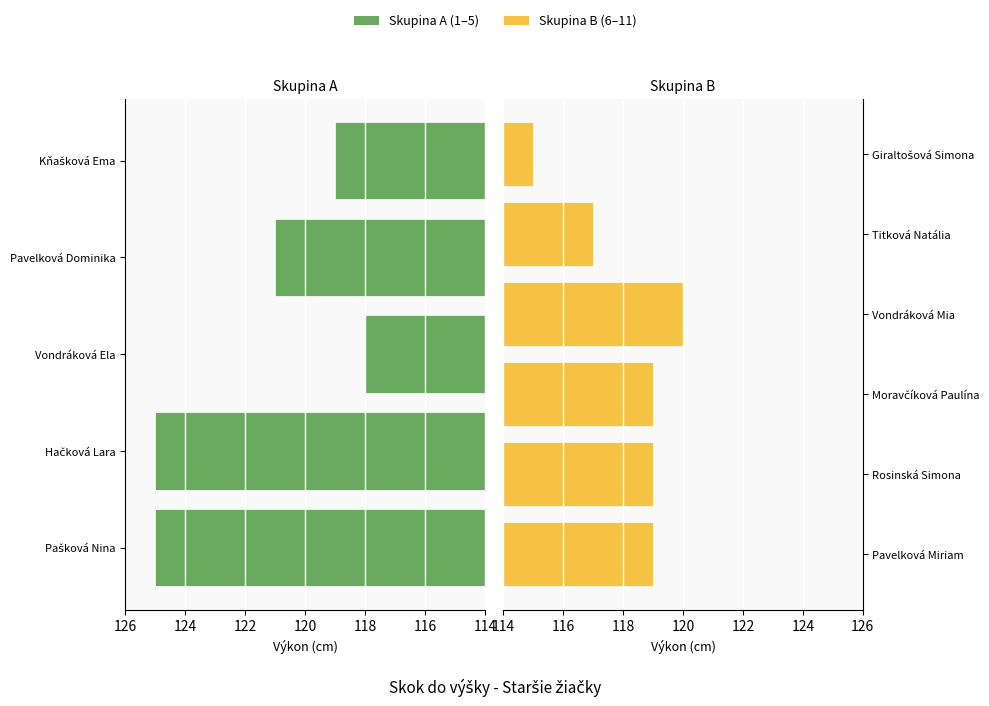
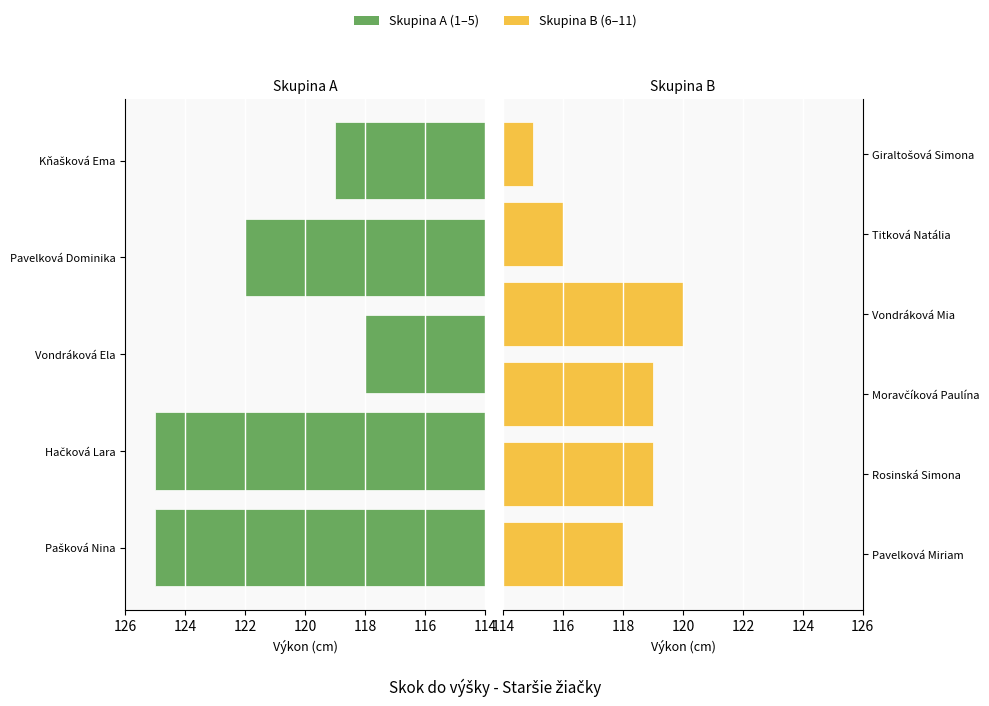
Skupina A, Pavelková Dominika: 121 -> 122
Skupina B, Titková Natália: 117 -> 116
Skupina B, Pavelková Miriam: 119 -> 118
